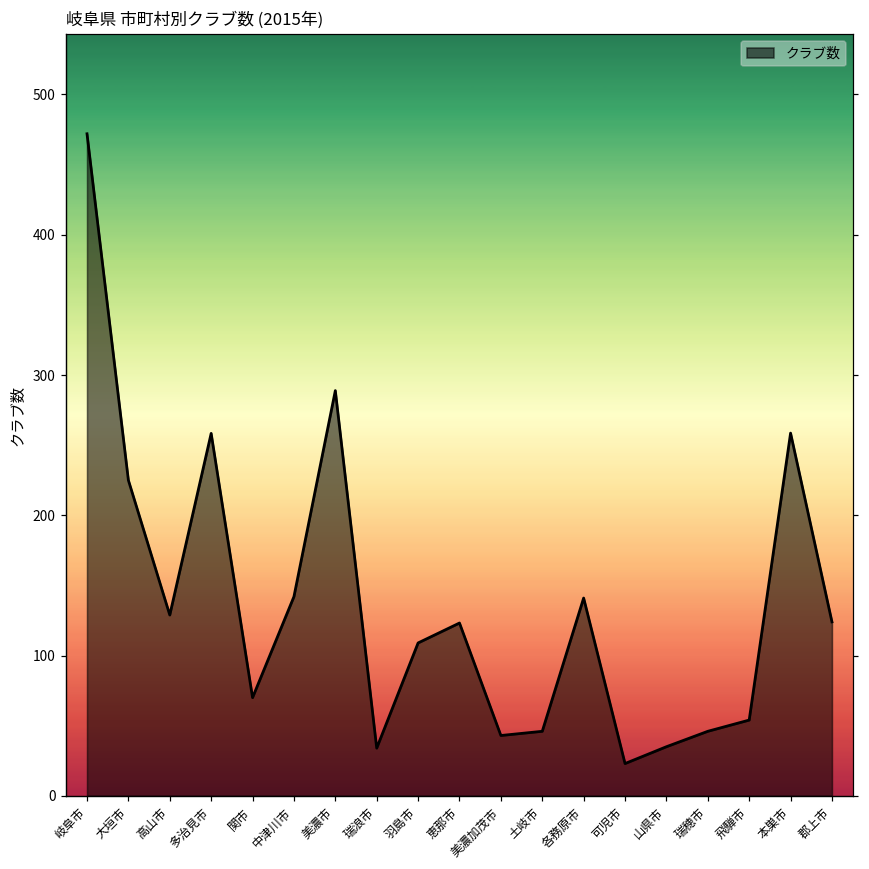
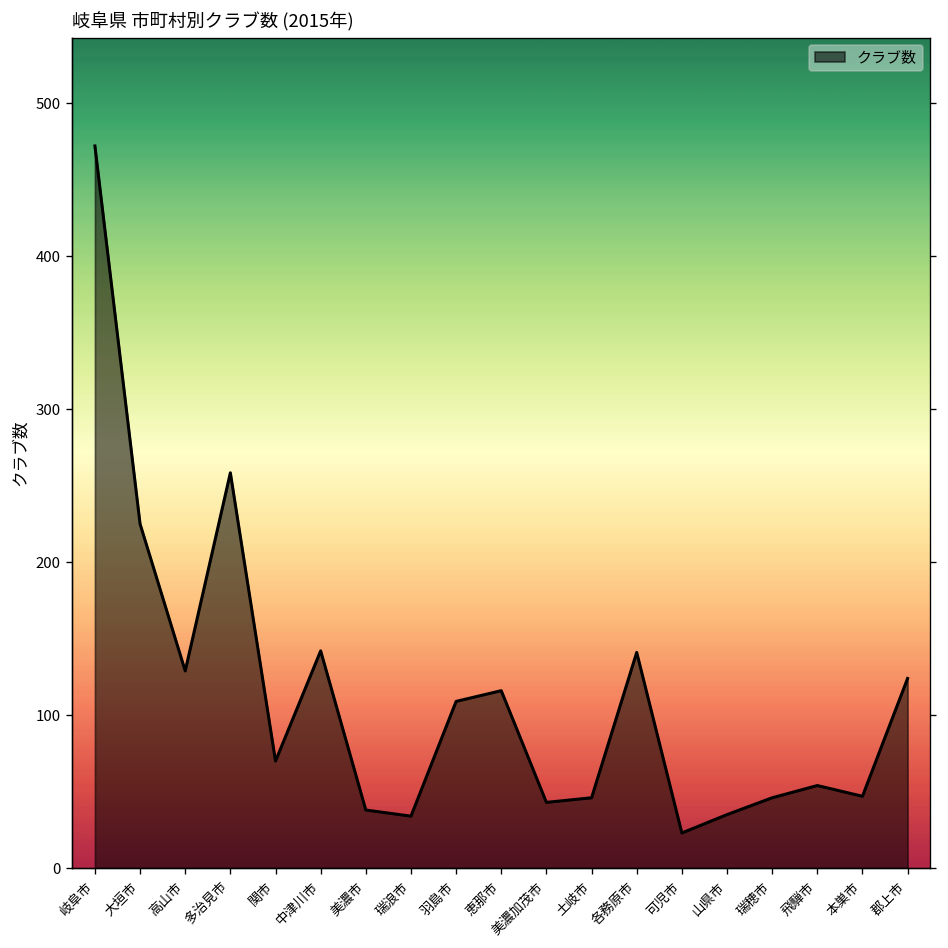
美濃市: 289 -> 38
恵那市: 123 -> 116
本巣市: 259 -> 47
